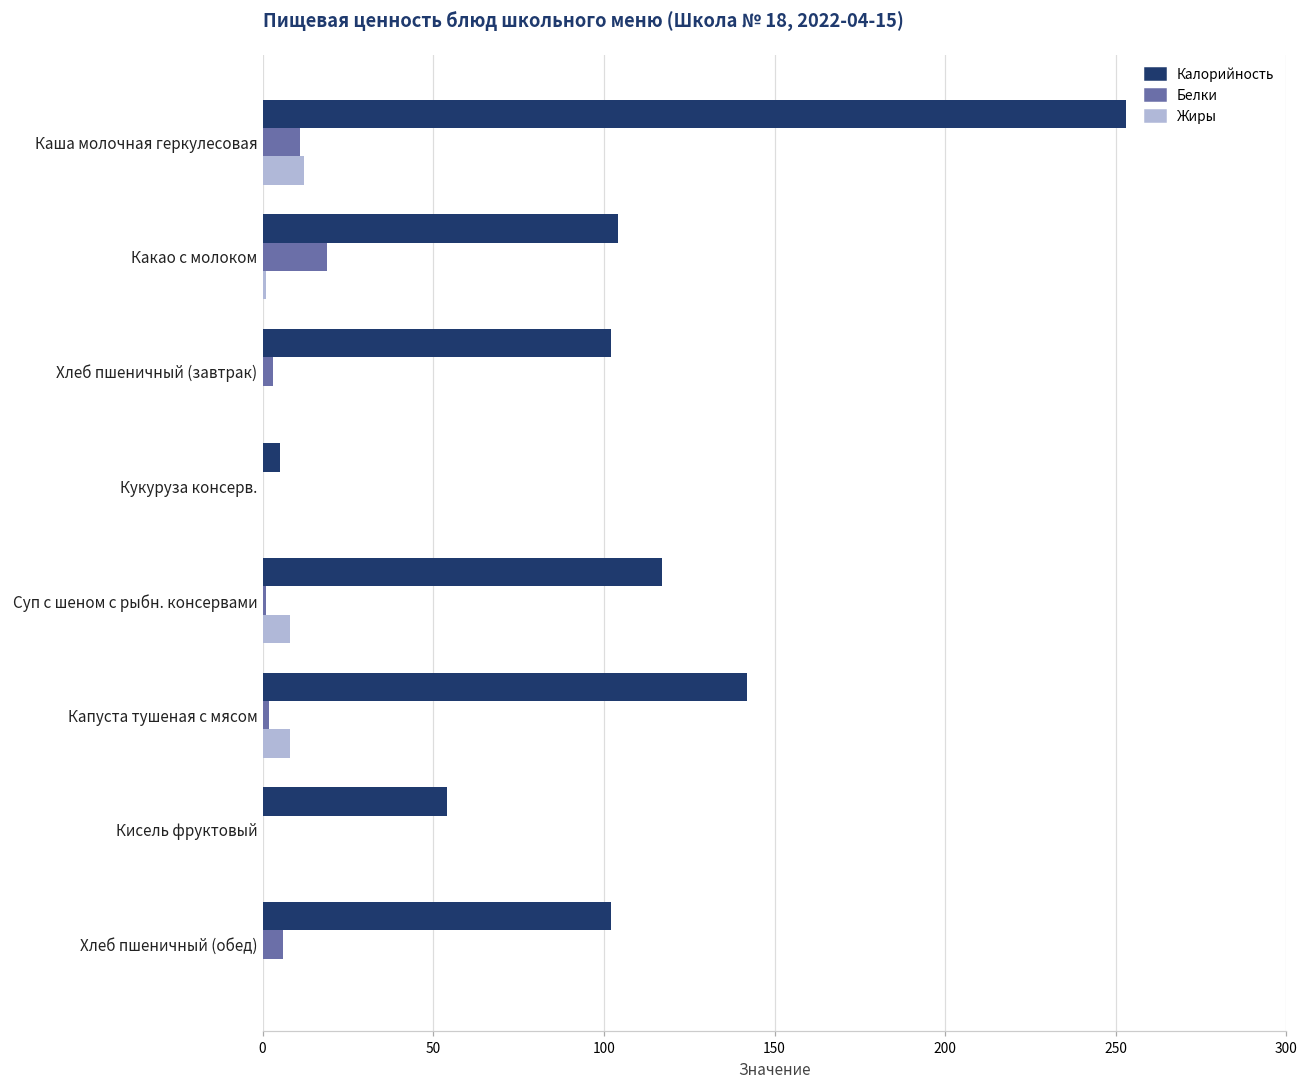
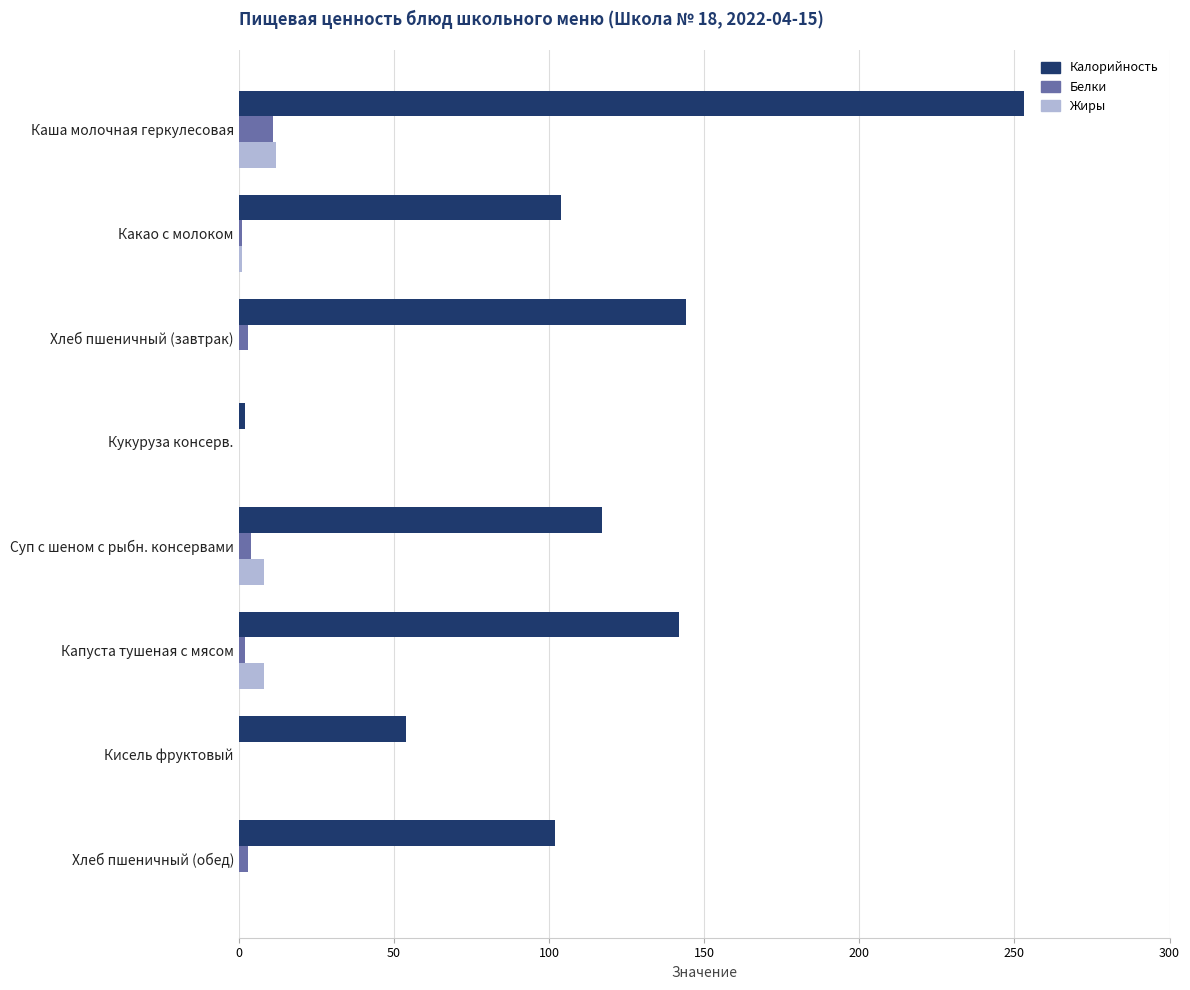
Белки, Какао с молоком: 19 -> 1
Калорийность, Хлеб пшеничный (завтрак): 102 -> 144
Калорийность, Кукуруза консерв.: 5 -> 2
Белки, Суп с шеном с рыбн. консервами: 1 -> 4
Белки, Хлеб пшеничный (обед): 6 -> 3
